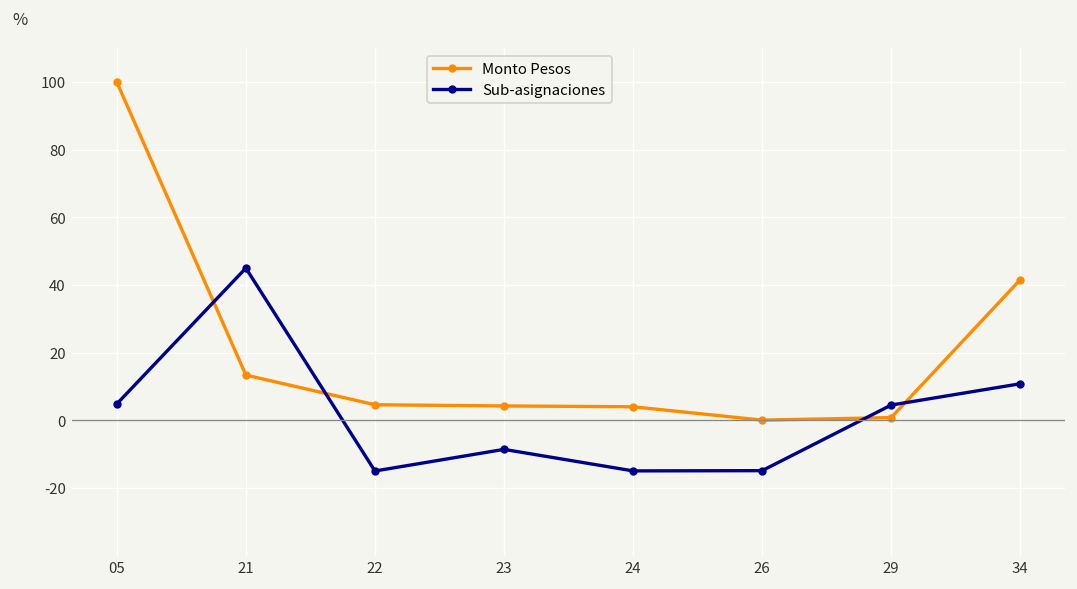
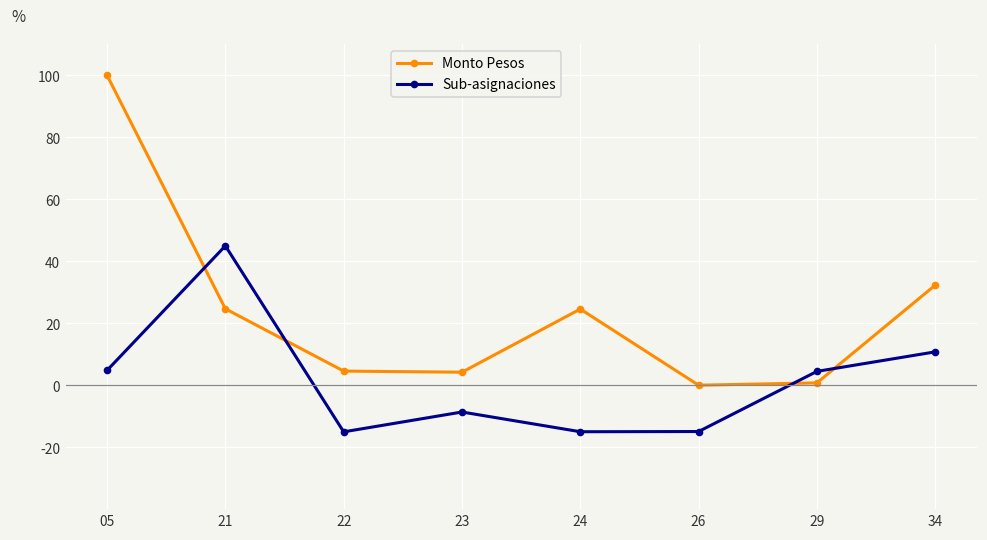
Monto Pesos, 21: 13 -> 25
Monto Pesos, 24: 4 -> 25
Monto Pesos, 34: 42 -> 32
